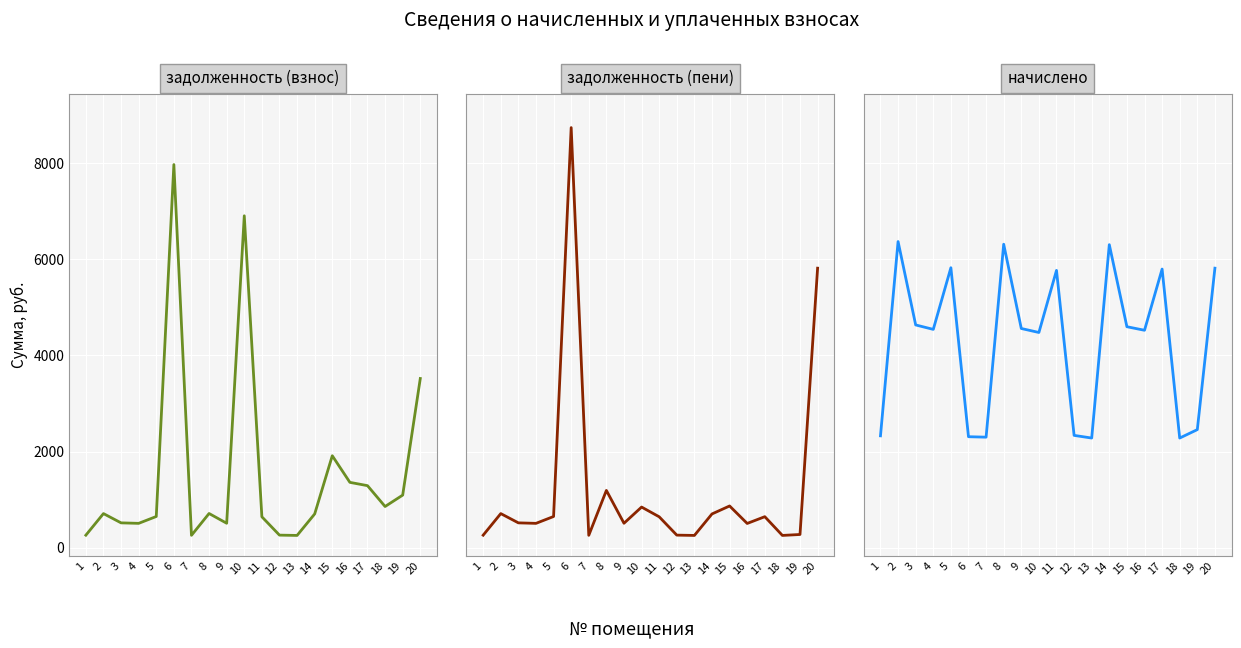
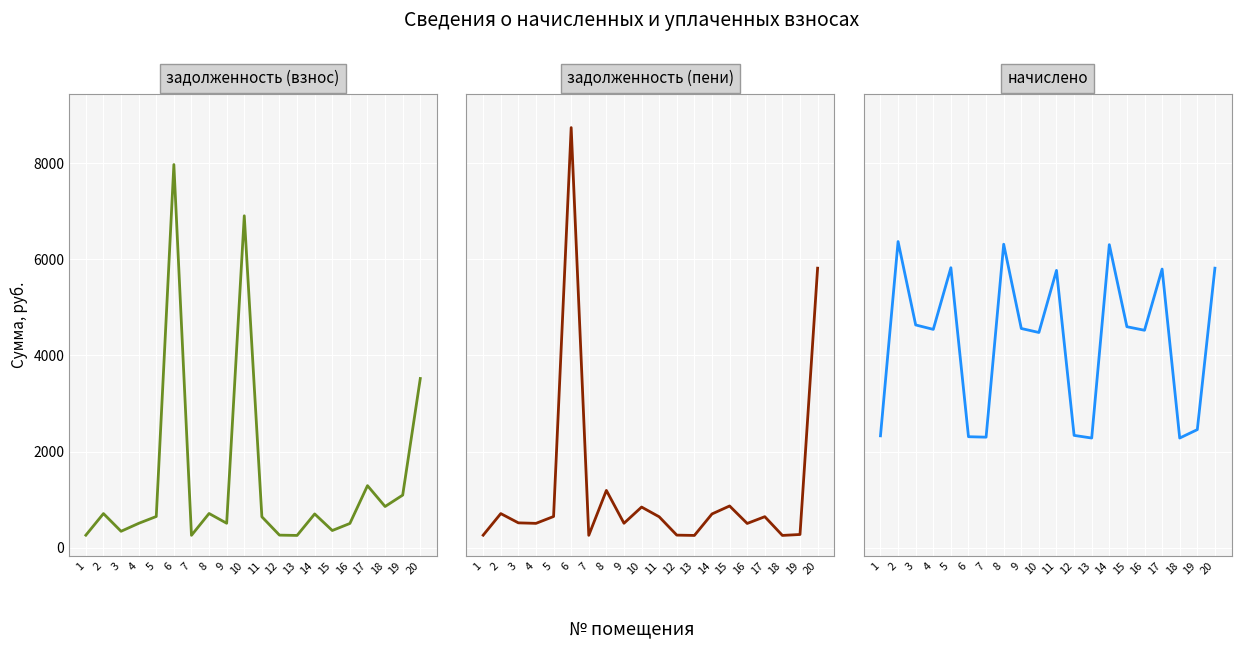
задолженность (взнос), 3: 500 -> 300
задолженность (взнос), 15: 1900 -> 400
задолженность (взнос), 16: 1400 -> 500
